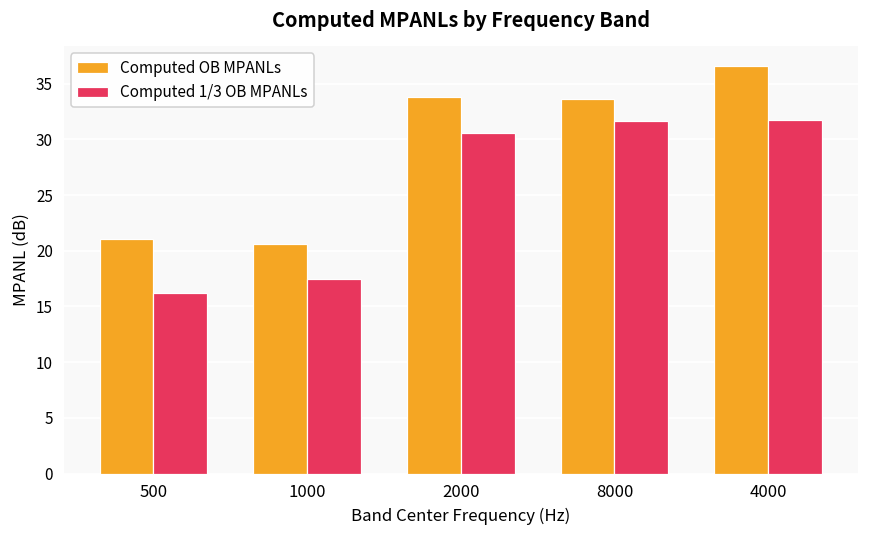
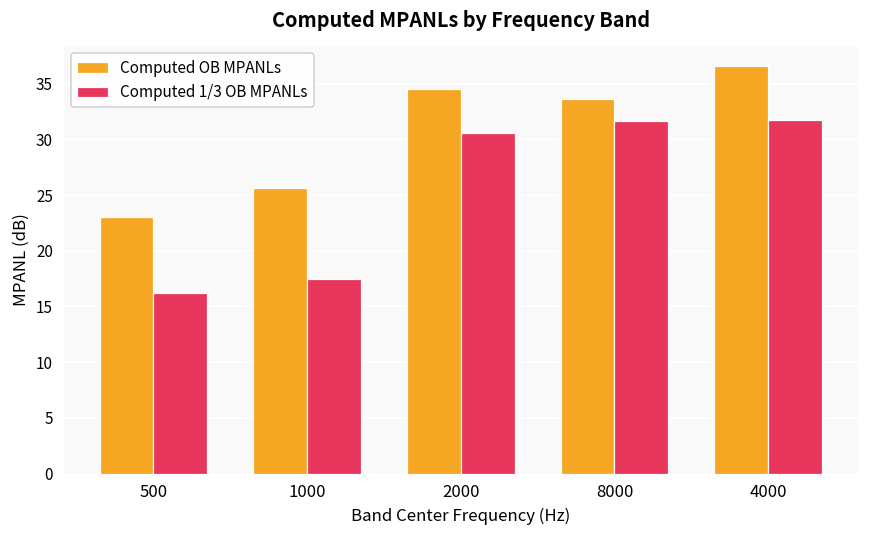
Computed OB MPANLs, 500: 21.1 -> 23.0
Computed OB MPANLs, 1000: 20.6 -> 25.7
Computed OB MPANLs, 2000: 33.8 -> 34.6
